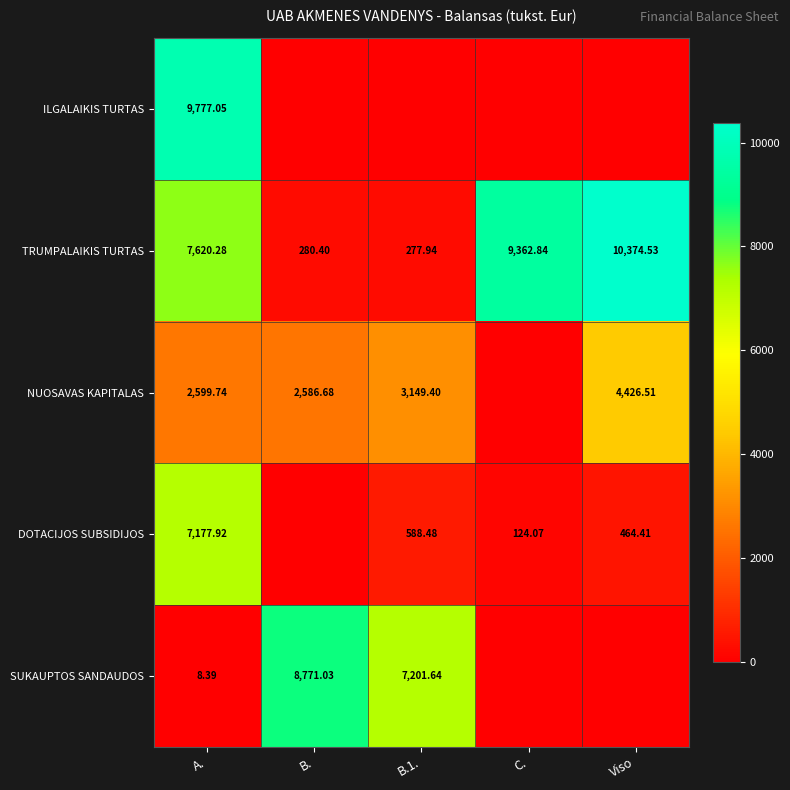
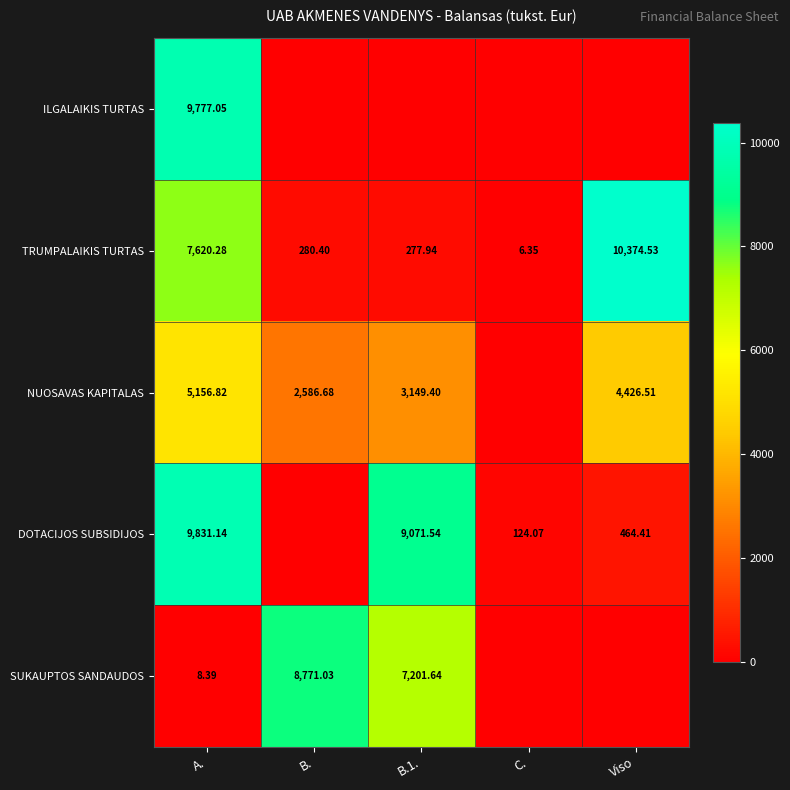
TRUMPALAIKIS TURTAS, C.: 9,362.84 -> 6.35
NUOSAVAS KAPITALAS, A.: 2,599.74 -> 5,156.82
DOTACIJOS SUBSIDIJOS, A.: 7,177.92 -> 9,831.14
DOTACIJOS SUBSIDIJOS, B.1.: 588.48 -> 9,071.54
